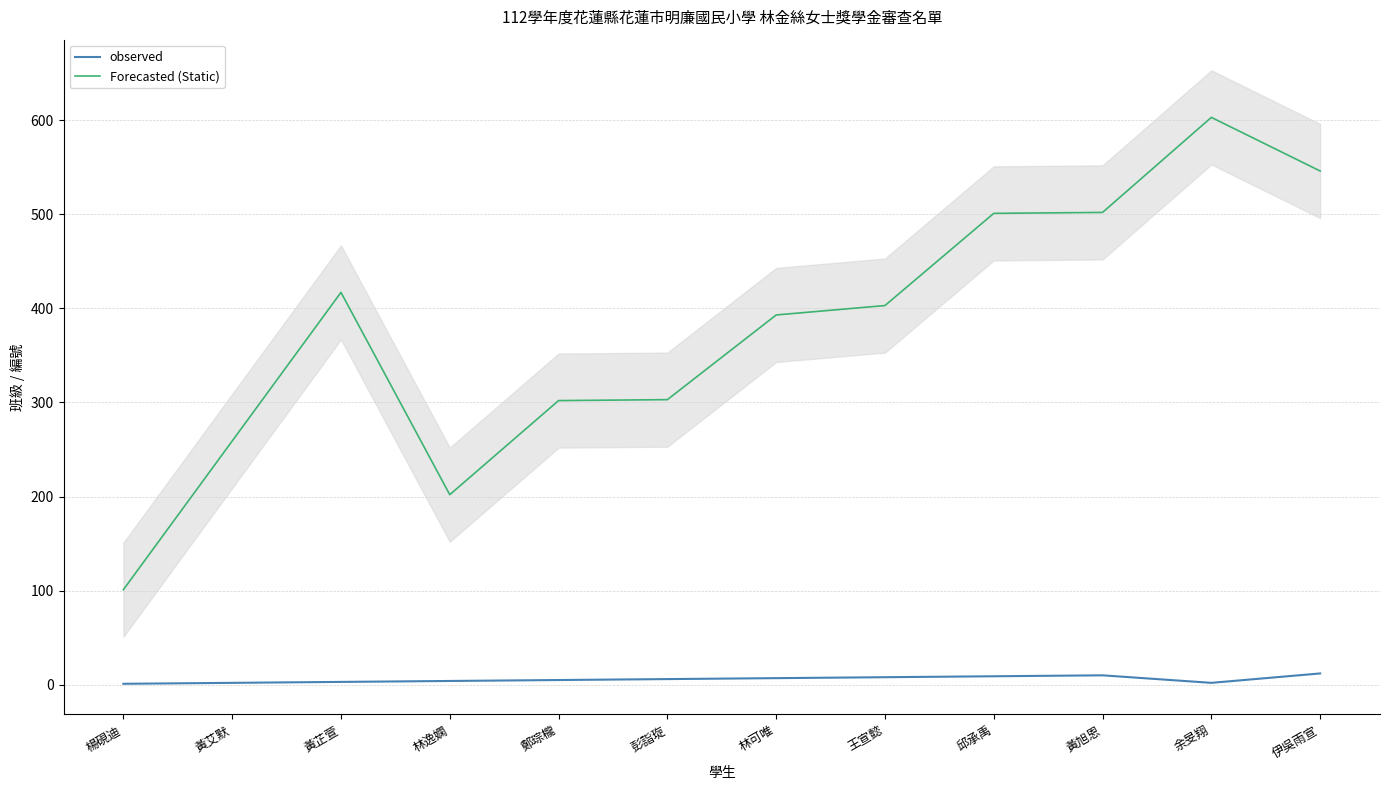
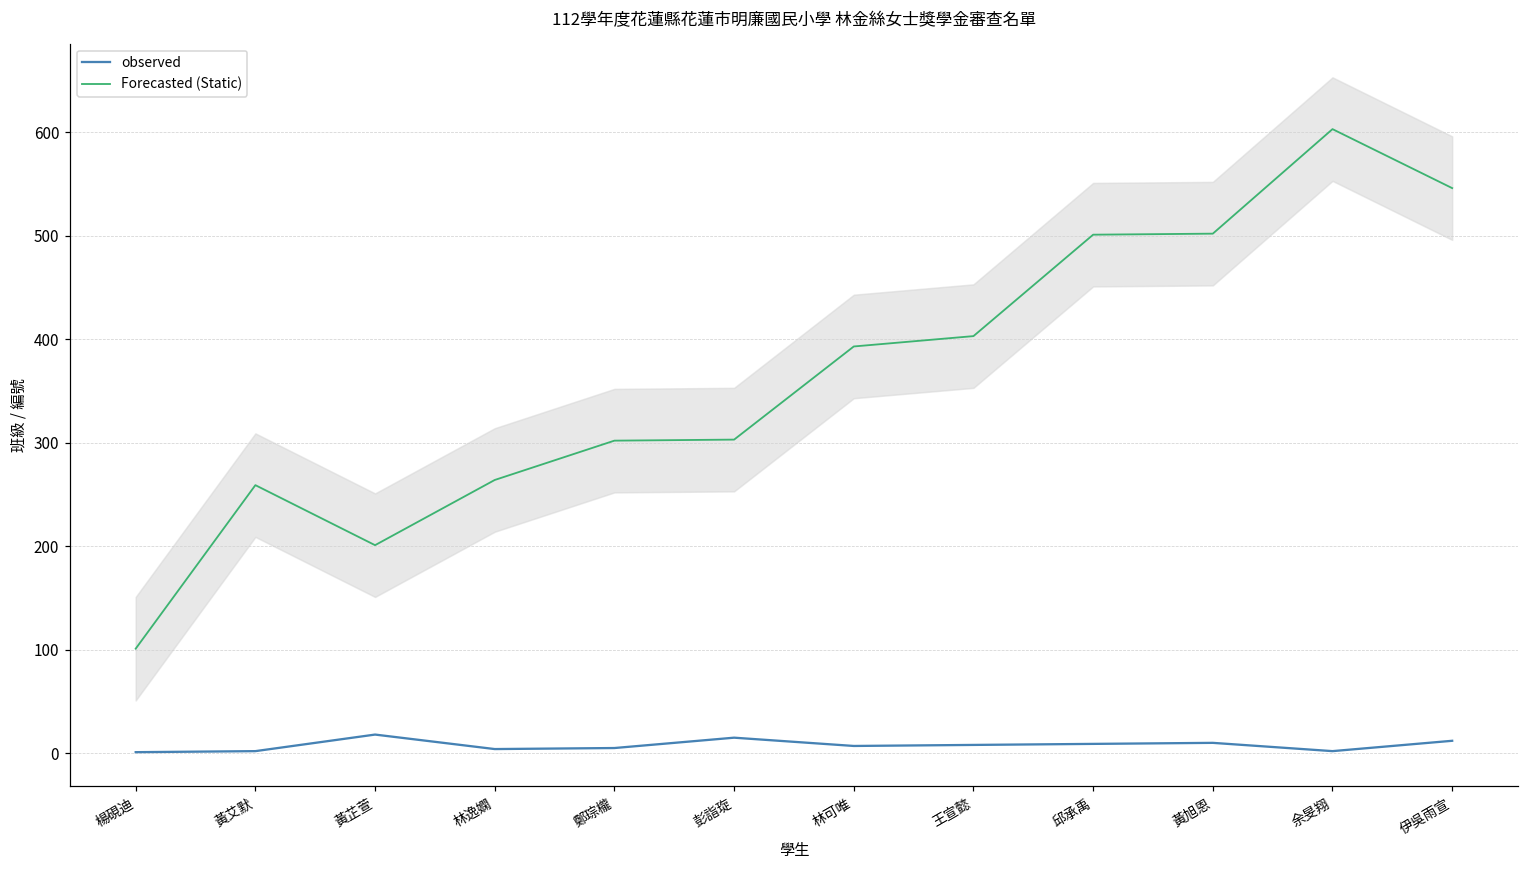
observed, 黃芷萱: 0 -> 20
Forecasted (Static), 黃芷萱: 420 -> 200
Forecasted (Static), 林逸嫻: 200 -> 260
observed, 彭詣琁: 10 -> 20
